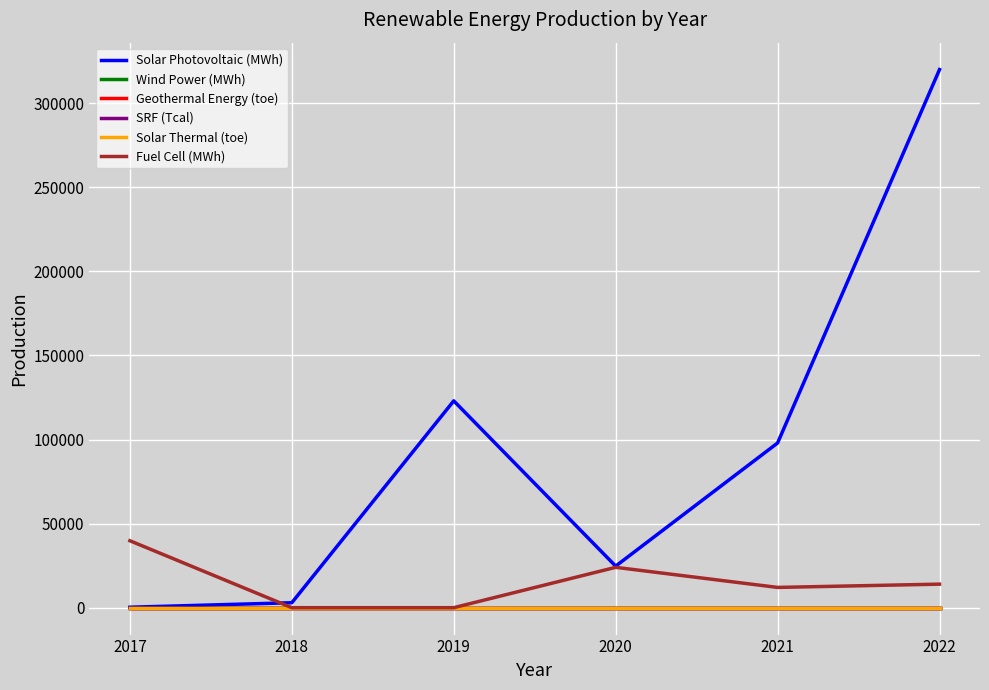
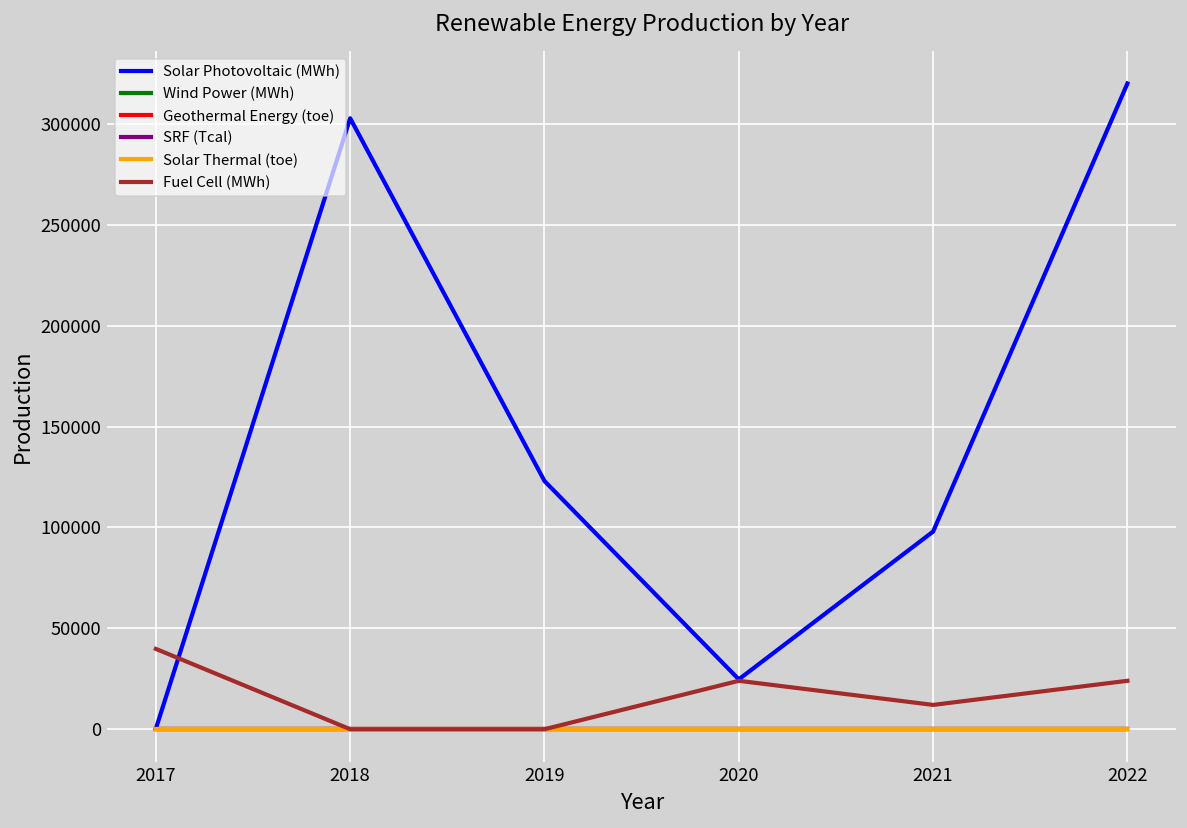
Solar Photovoltaic (MWh), 2018: 3000 -> 303000
Fuel Cell (MWh), 2022: 14000 -> 24000
